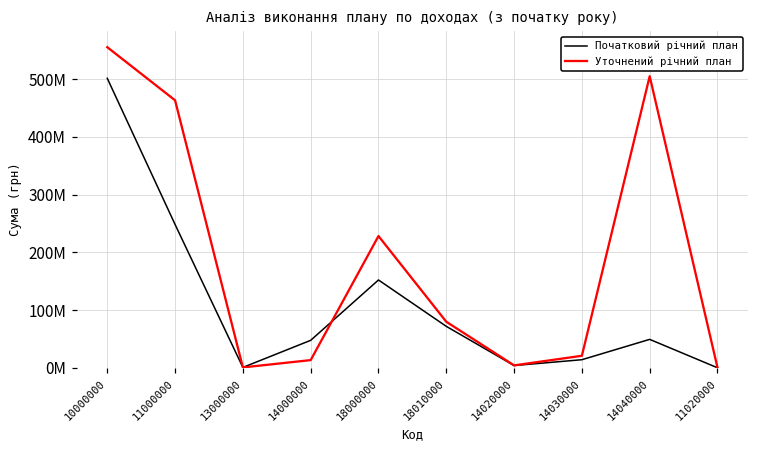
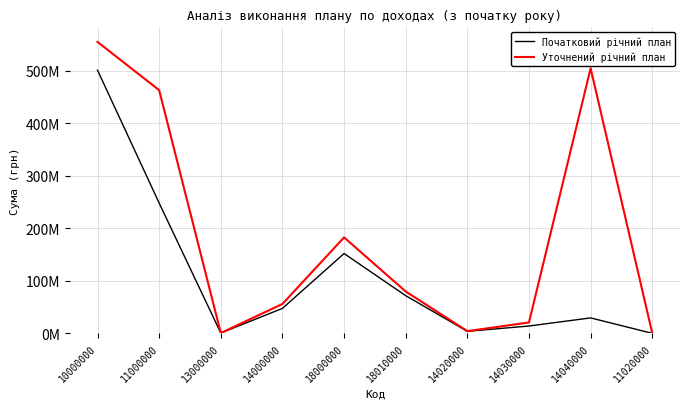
Уточнений річний план, 14000000: 10000000 -> 60000000
Уточнений річний план, 18000000: 230000000 -> 180000000
Початковий річний план, 14040000: 50000000 -> 30000000
